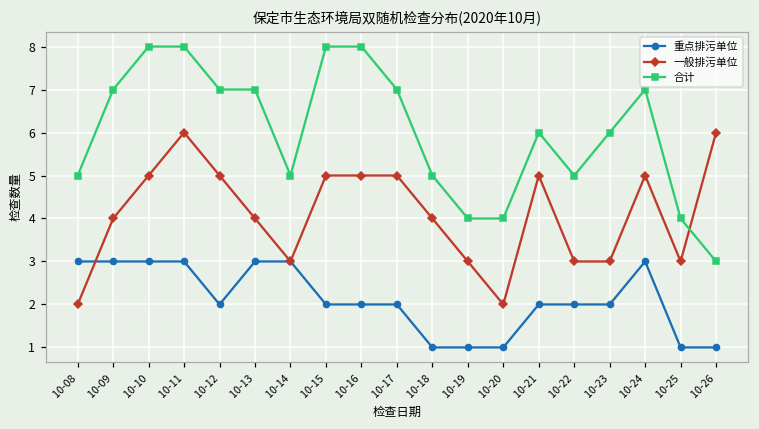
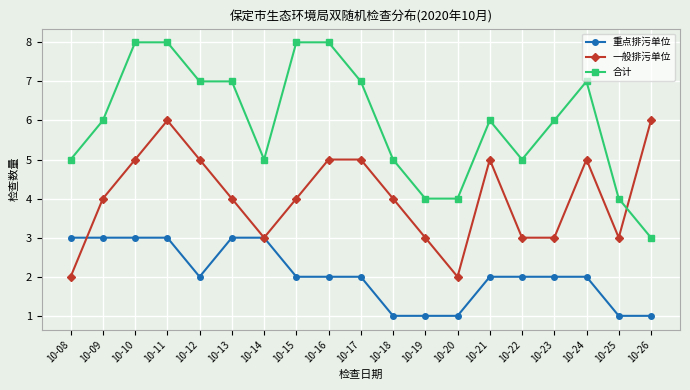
合计, 10-09: 7 -> 6
一般排污单位, 10-15: 5 -> 4
重点排污单位, 10-24: 3 -> 2
